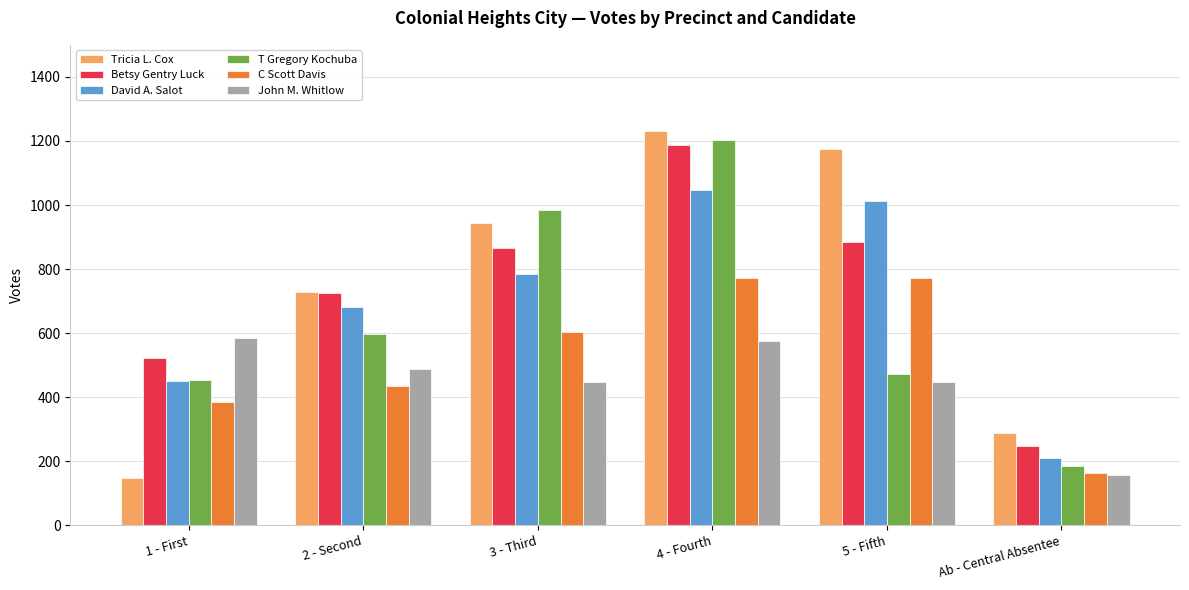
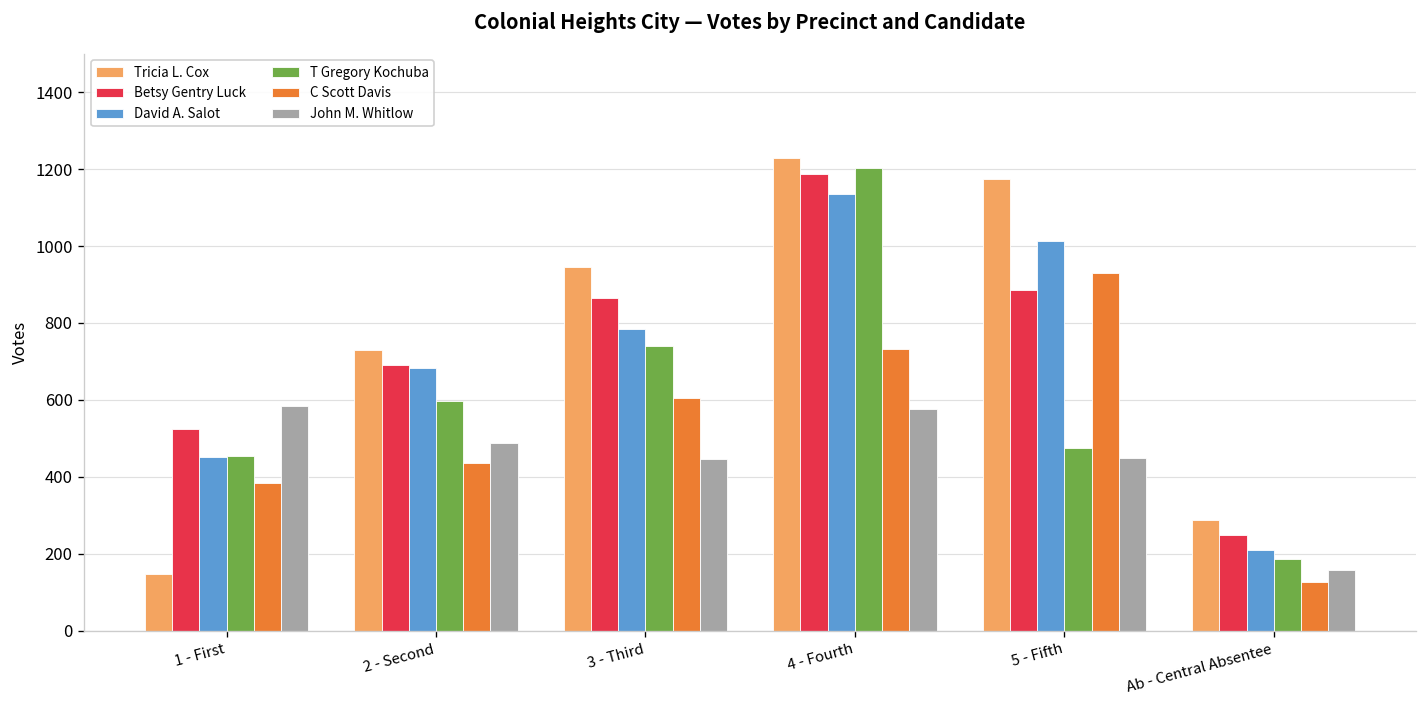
Betsy Gentry Luck, 2 - Second: 720 -> 690
T Gregory Kochuba, 3 - Third: 980 -> 740
David A. Salot, 4 - Fourth: 1050 -> 1140
C Scott Davis, 4 - Fourth: 770 -> 730
C Scott Davis, 5 - Fifth: 770 -> 930
C Scott Davis, Ab - Central Absentee: 160 -> 130
